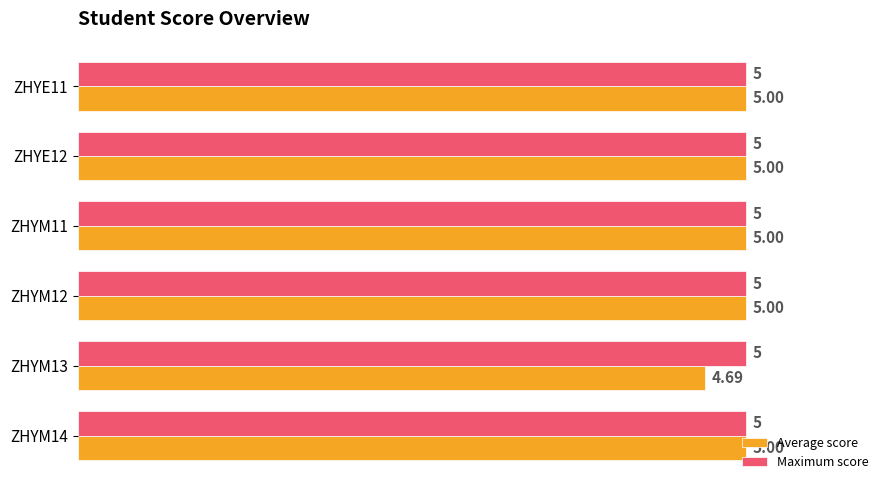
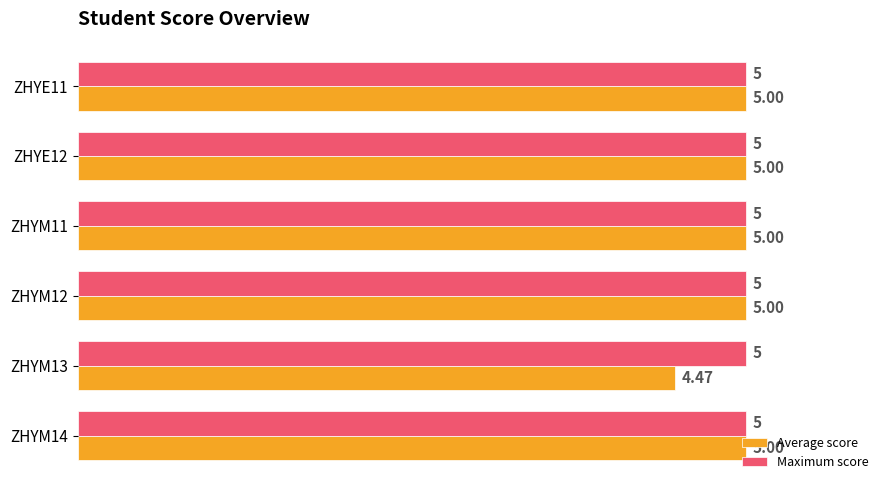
Average score, ZHYM13: 4.69 -> 4.47
